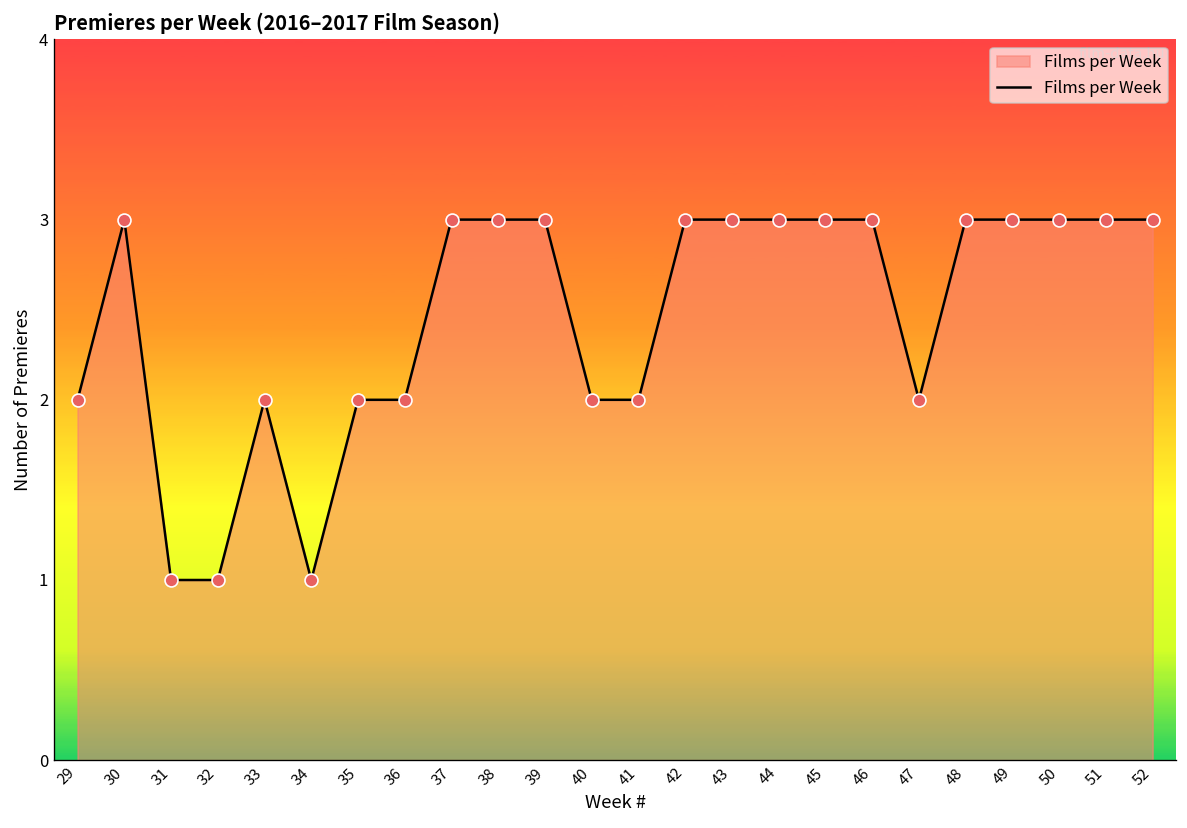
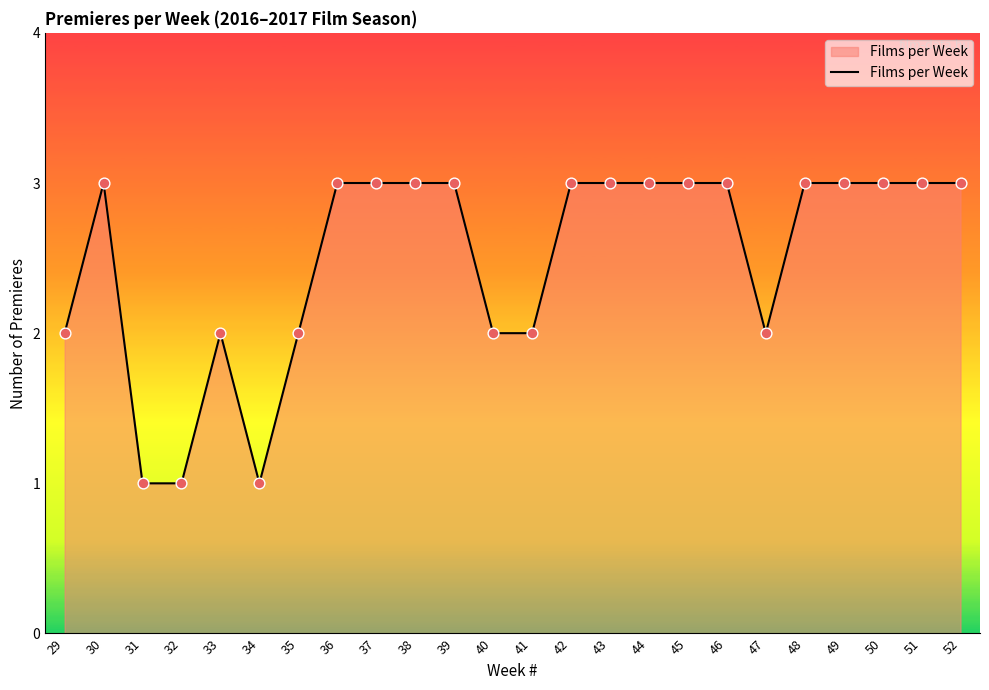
36: 2 -> 3
